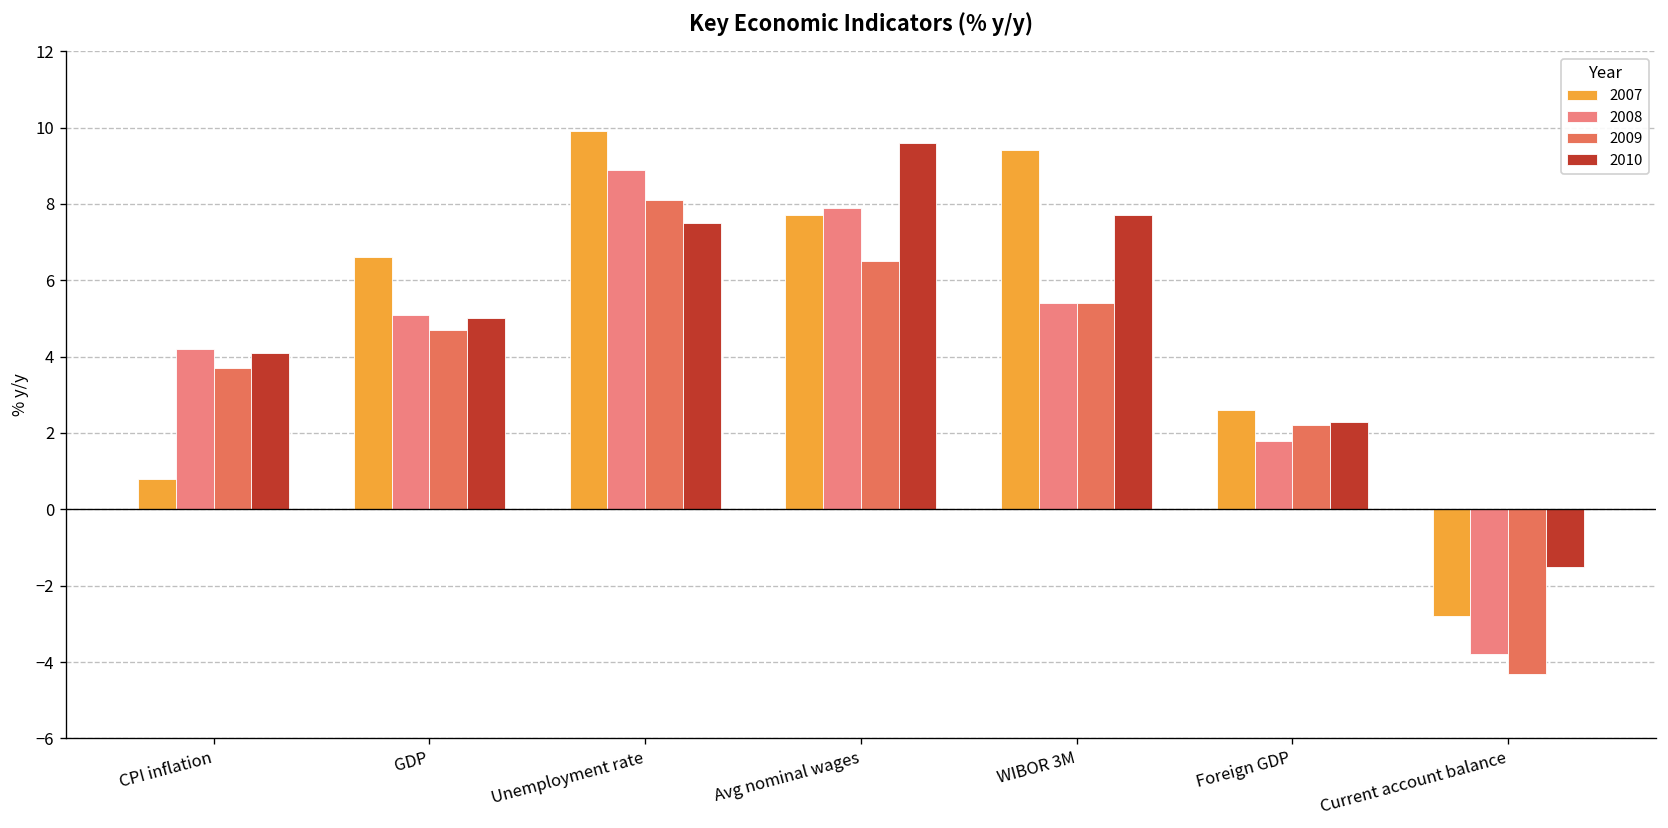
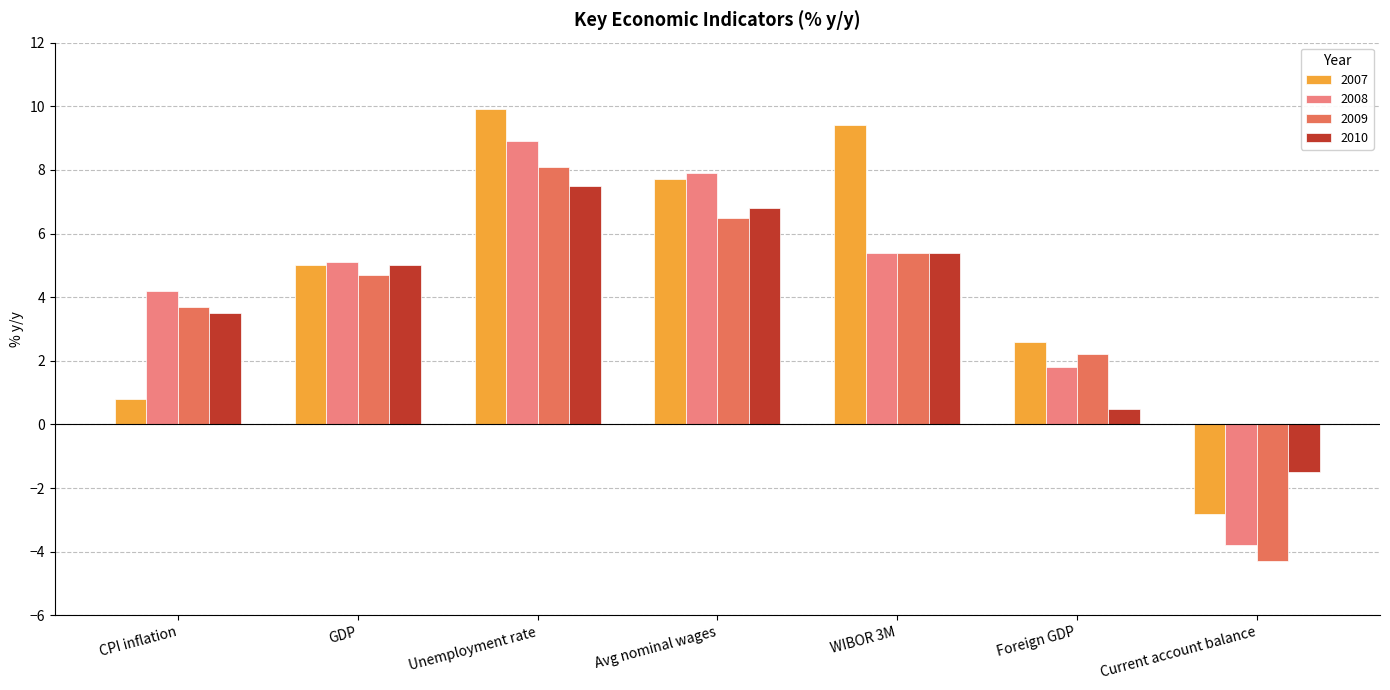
2010, CPI inflation: 4.1 -> 3.5
2007, GDP: 6.6 -> 5.0
2010, Avg nominal wages: 9.6 -> 6.8
2010, WIBOR 3M: 7.7 -> 5.4
2010, Foreign GDP: 2.3 -> 0.5
